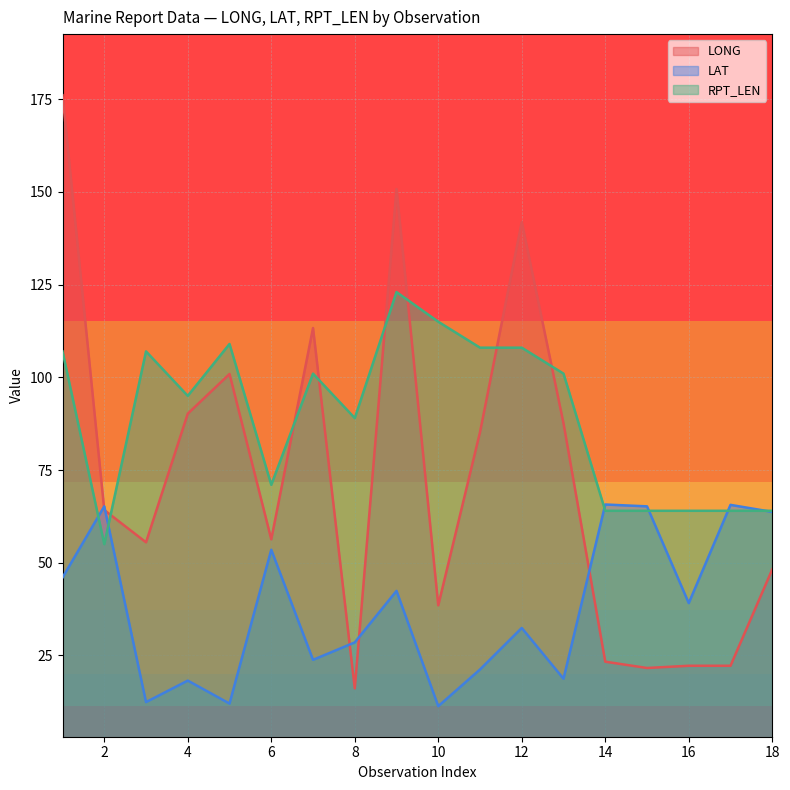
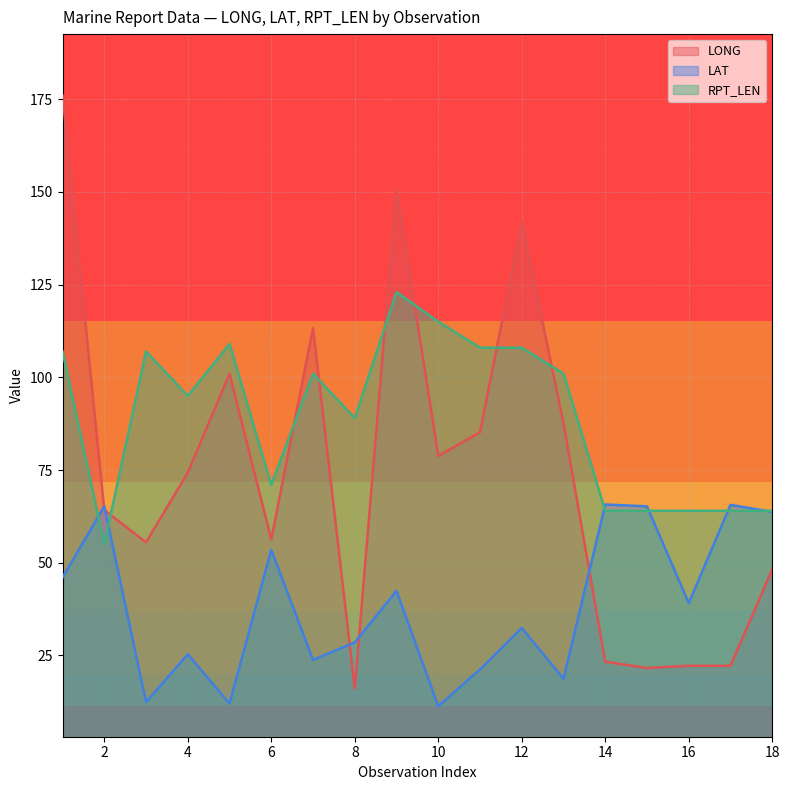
LONG, 4: 90 -> 74
LAT, 4: 18 -> 25
LONG, 10: 39 -> 79
